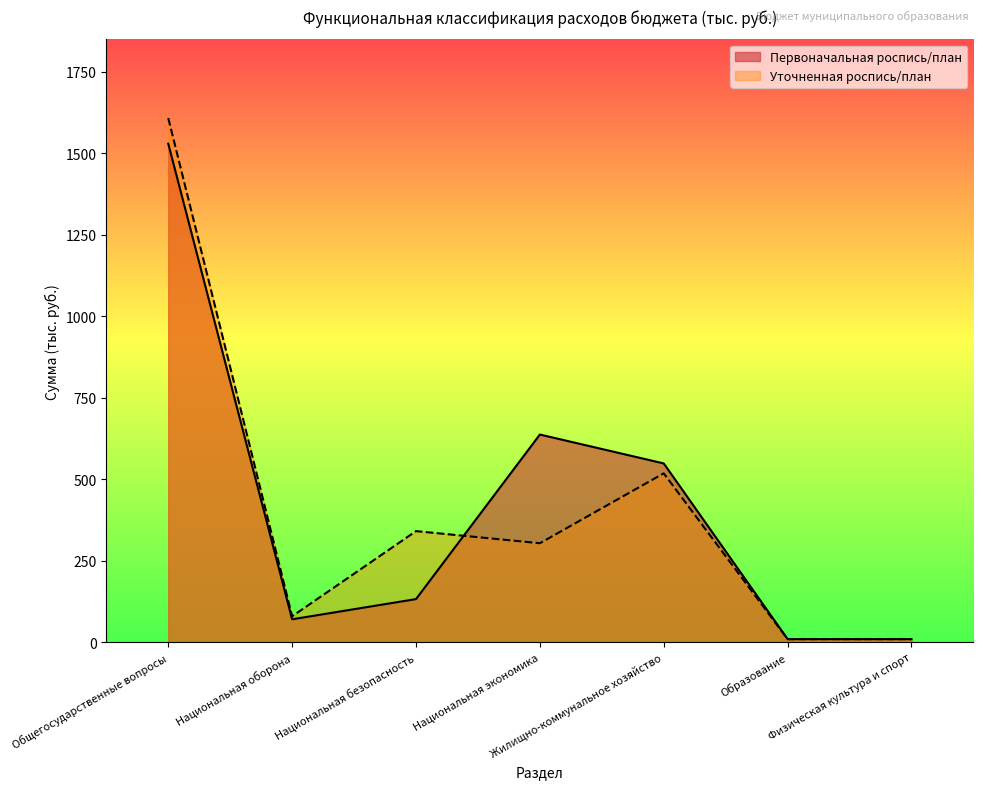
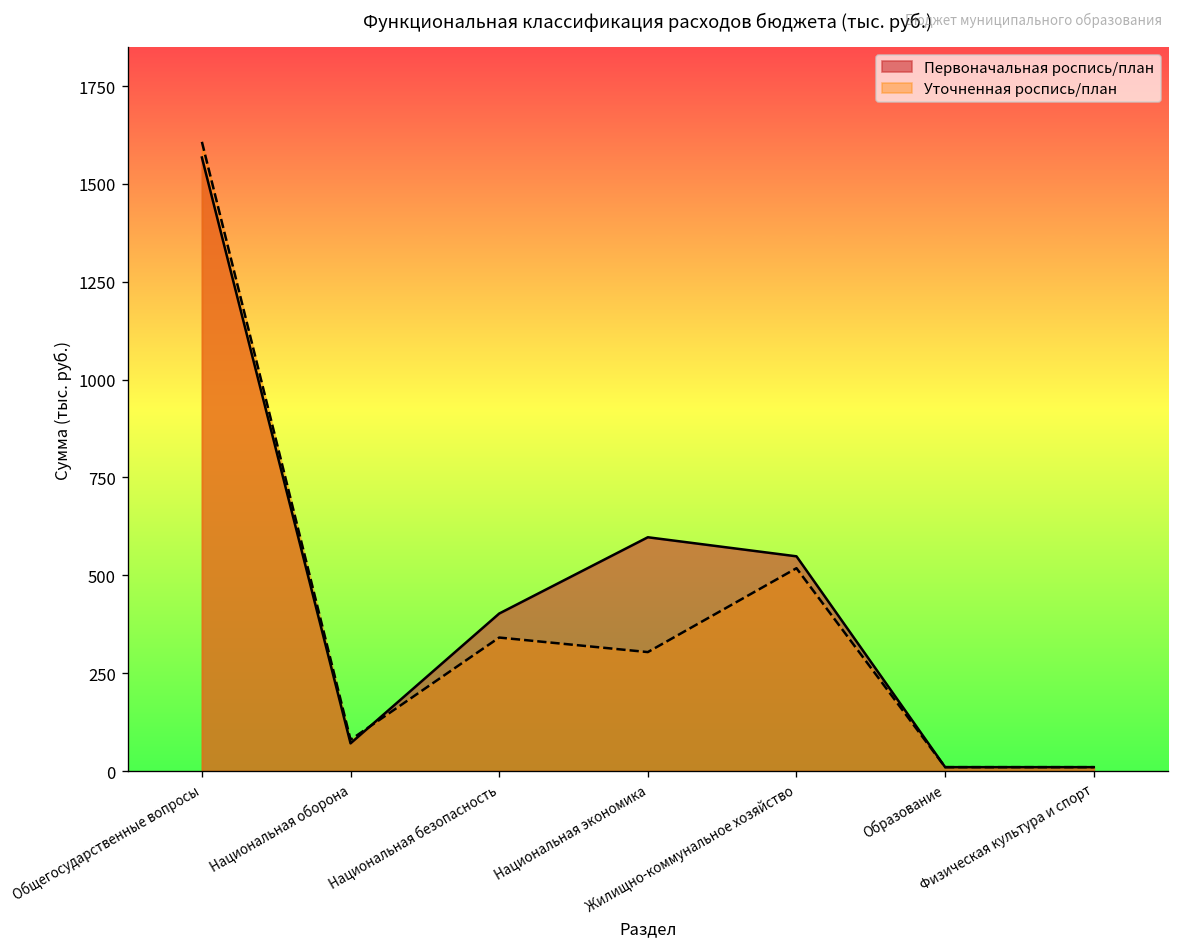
Первоначальная роспись/план, Общегосударственные вопросы: 1530 -> 1570
Первоначальная роспись/план, Национальная безопасность: 130 -> 400
Первоначальная роспись/план, Национальная экономика: 640 -> 600
